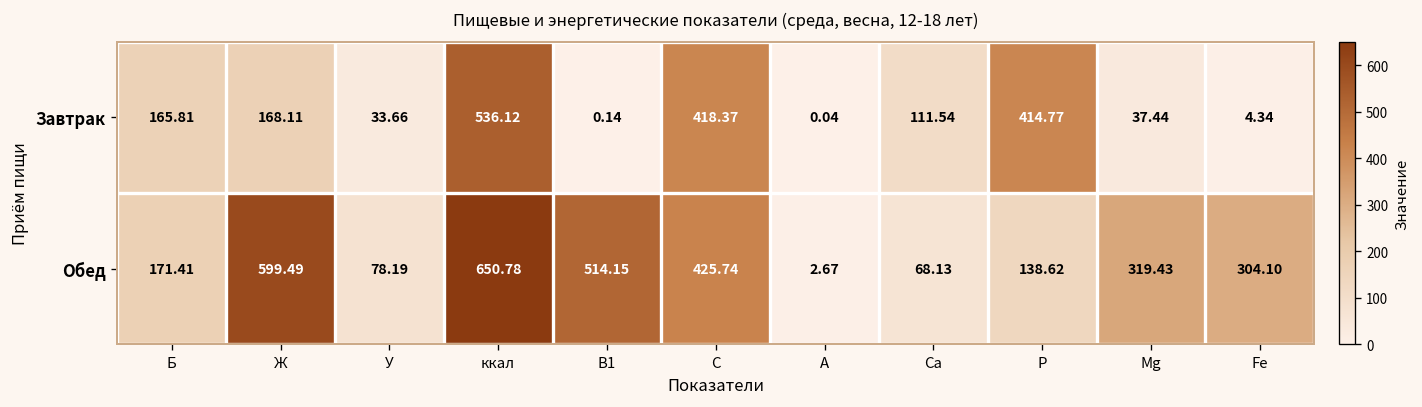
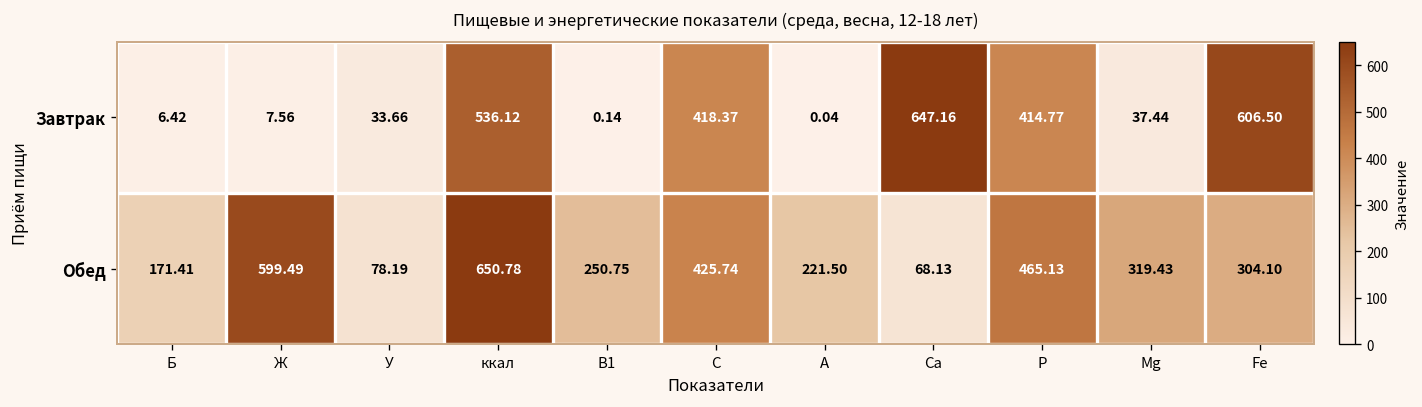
Завтрак, Б: 165.81 -> 6.42
Завтрак, Ж: 168.11 -> 7.56
Завтрак, Са: 111.54 -> 647.16
Завтрак, Fe: 4.34 -> 606.50
Обед, В1: 514.15 -> 250.75
Обед, А: 2.67 -> 221.50
Обед, Р: 138.62 -> 465.13
